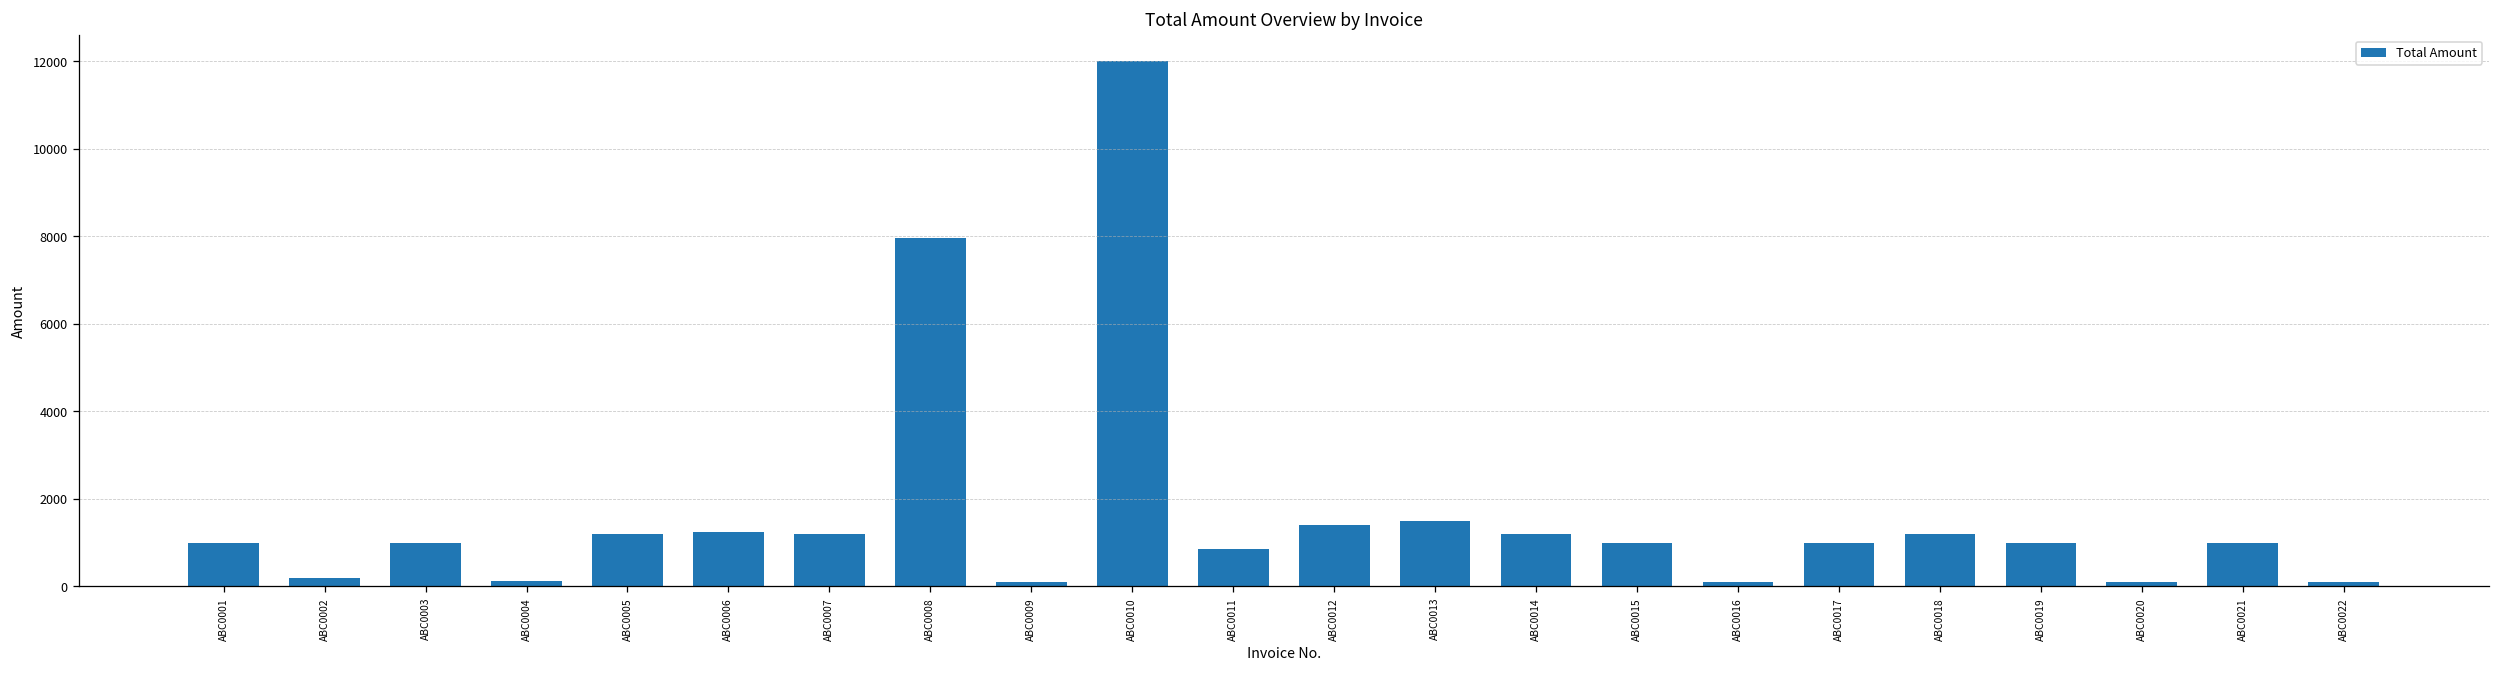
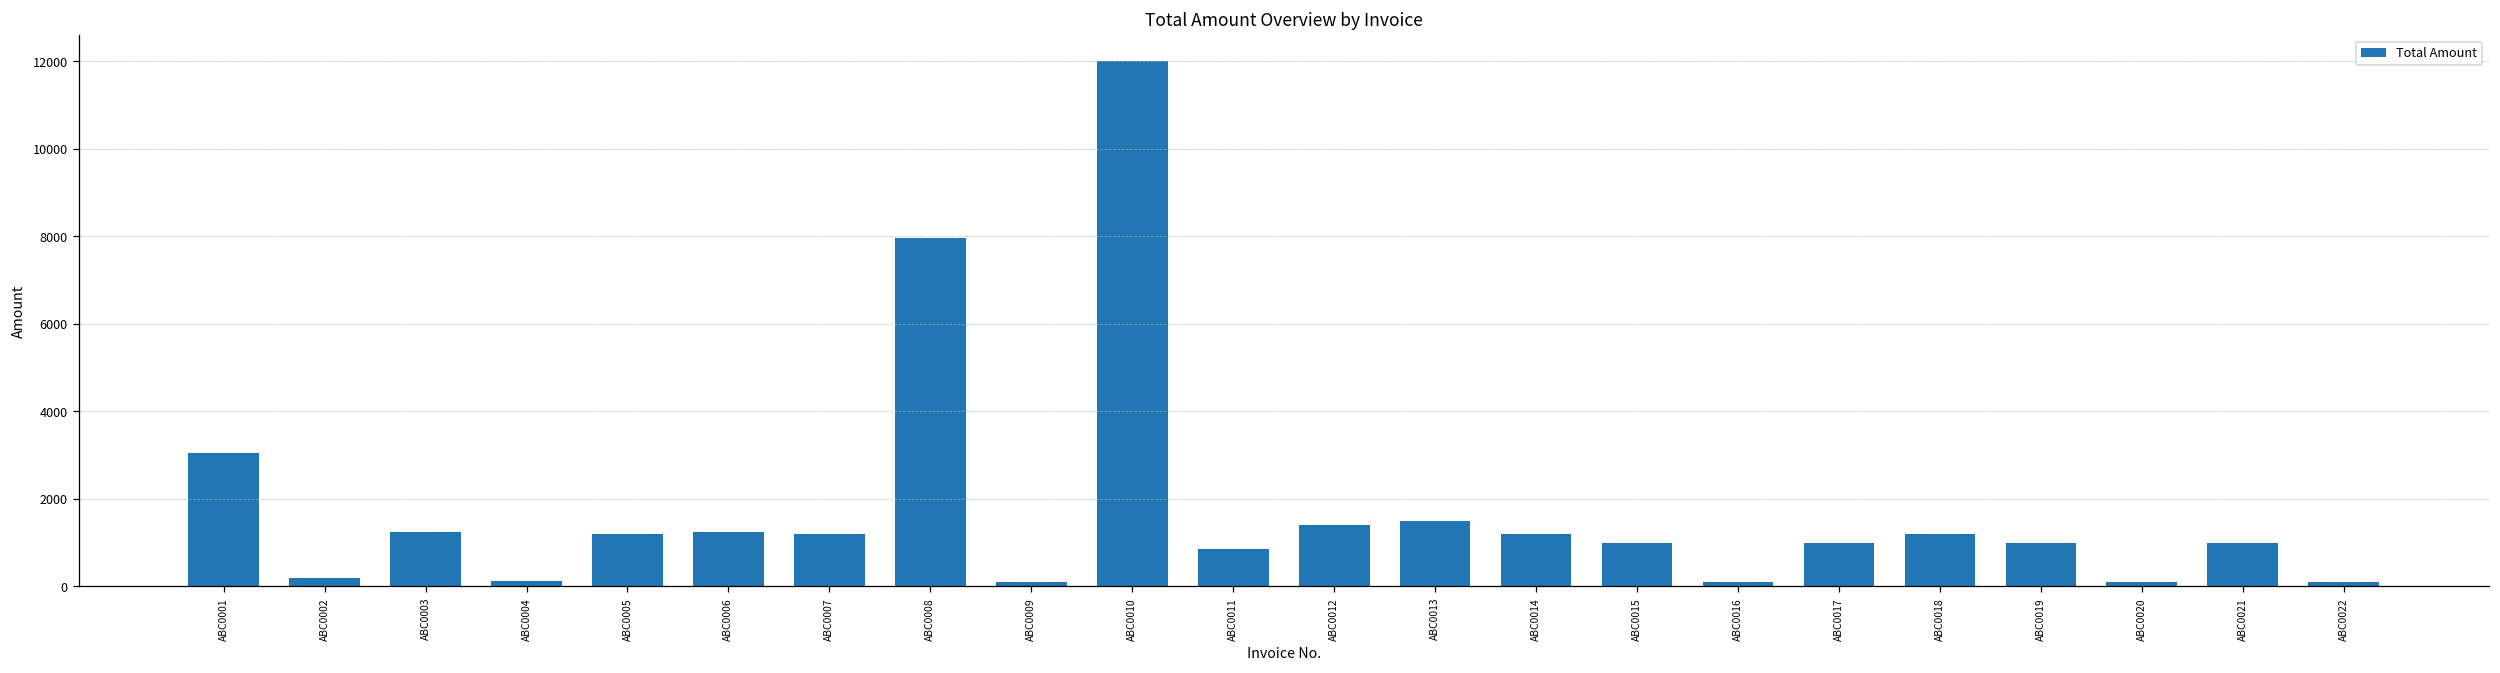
ABC0001: 1000 -> 3000
ABC0003: 1000 -> 1200
